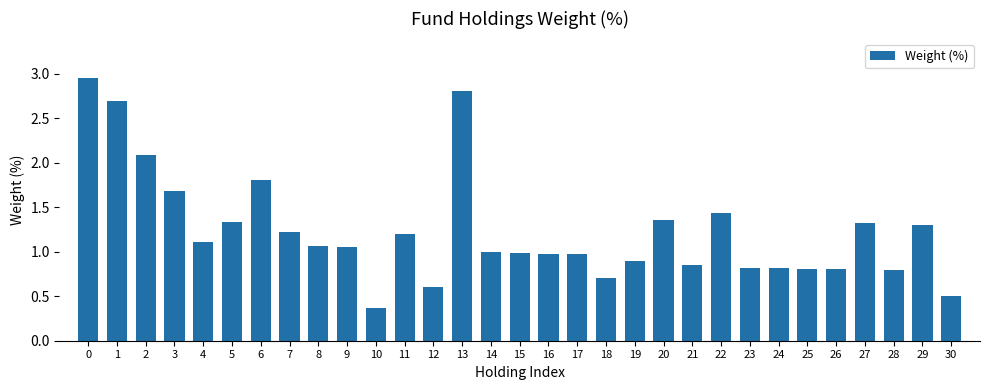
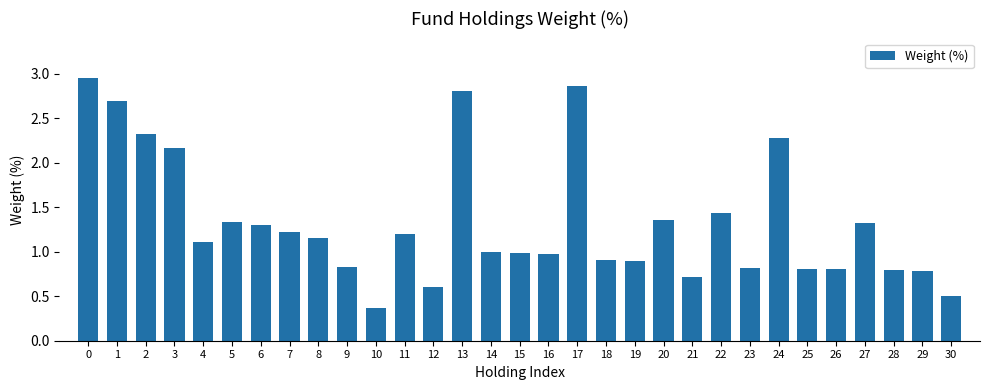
2: 2.1 -> 2.3
3: 1.7 -> 2.2
6: 1.8 -> 1.3
8: 1.1 -> 1.2
9: 1.1 -> 0.8
17: 1.0 -> 2.9
18: 0.7 -> 0.9
21: 0.9 -> 0.7
24: 0.8 -> 2.3
29: 1.3 -> 0.8
